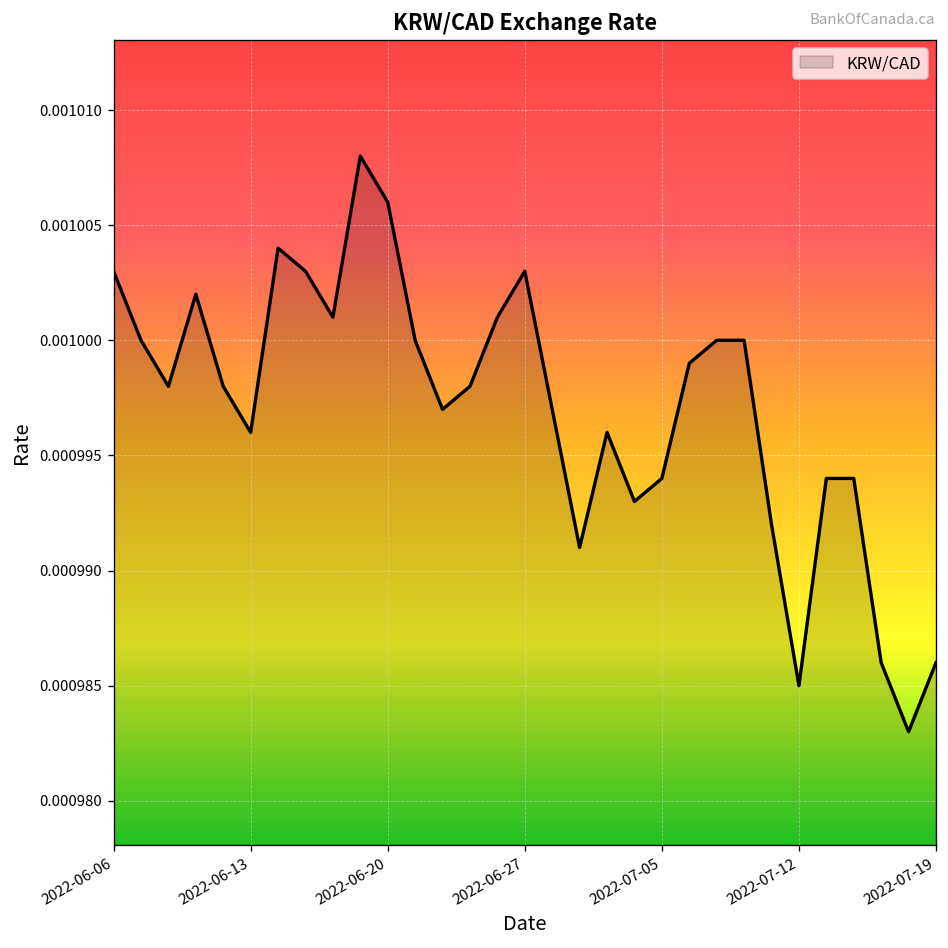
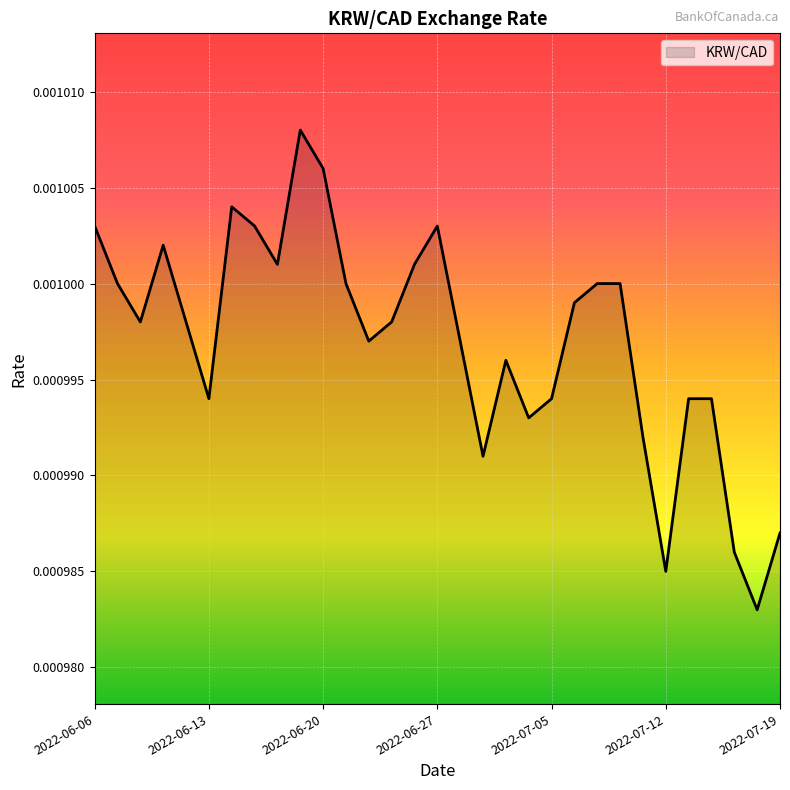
2022-06-13: 0.000996 -> 0.000994
2022-07-19: 0.000986 -> 0.000987
